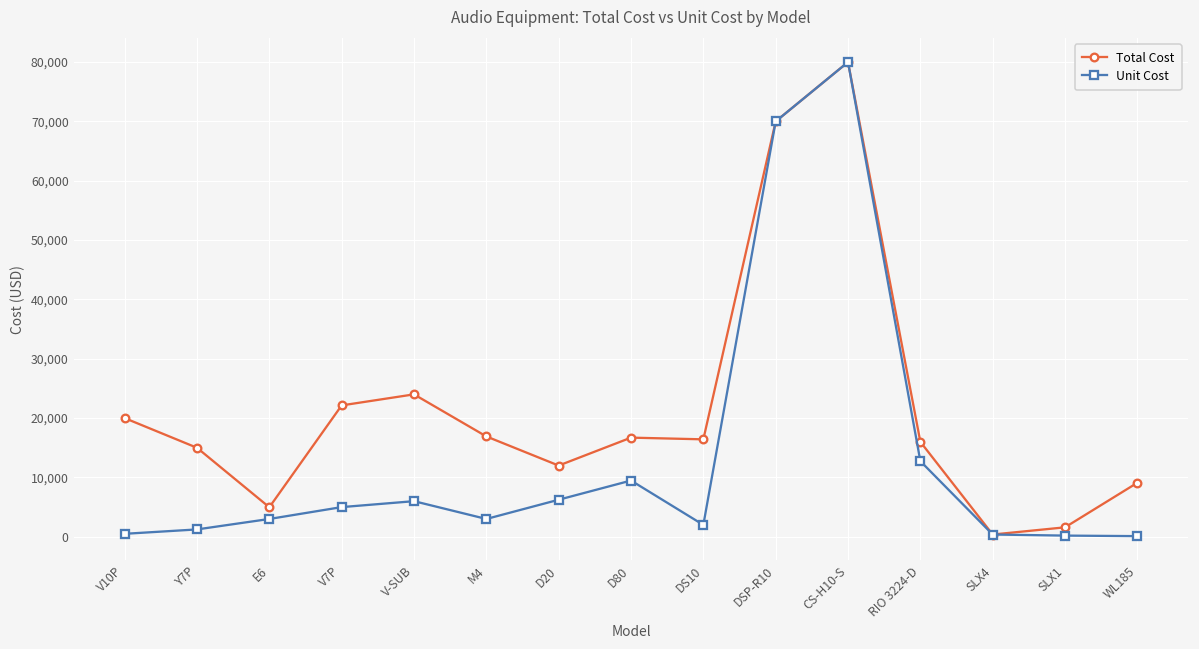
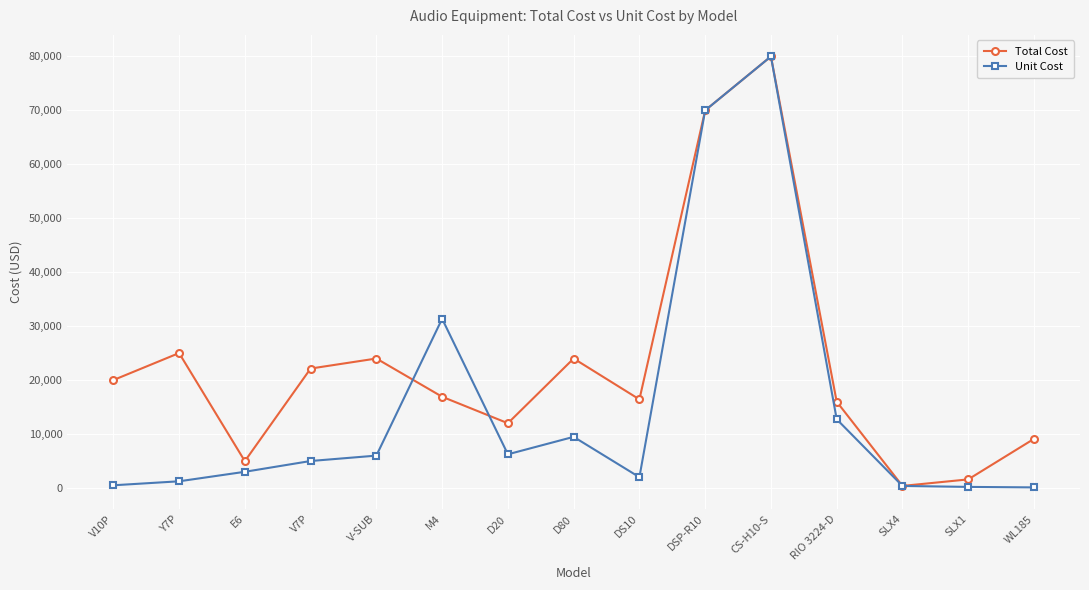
Total Cost, Y7P: 15,000 -> 25,000
Unit Cost, M4: 3,000 -> 31,000
Total Cost, D80: 17,000 -> 24,000
